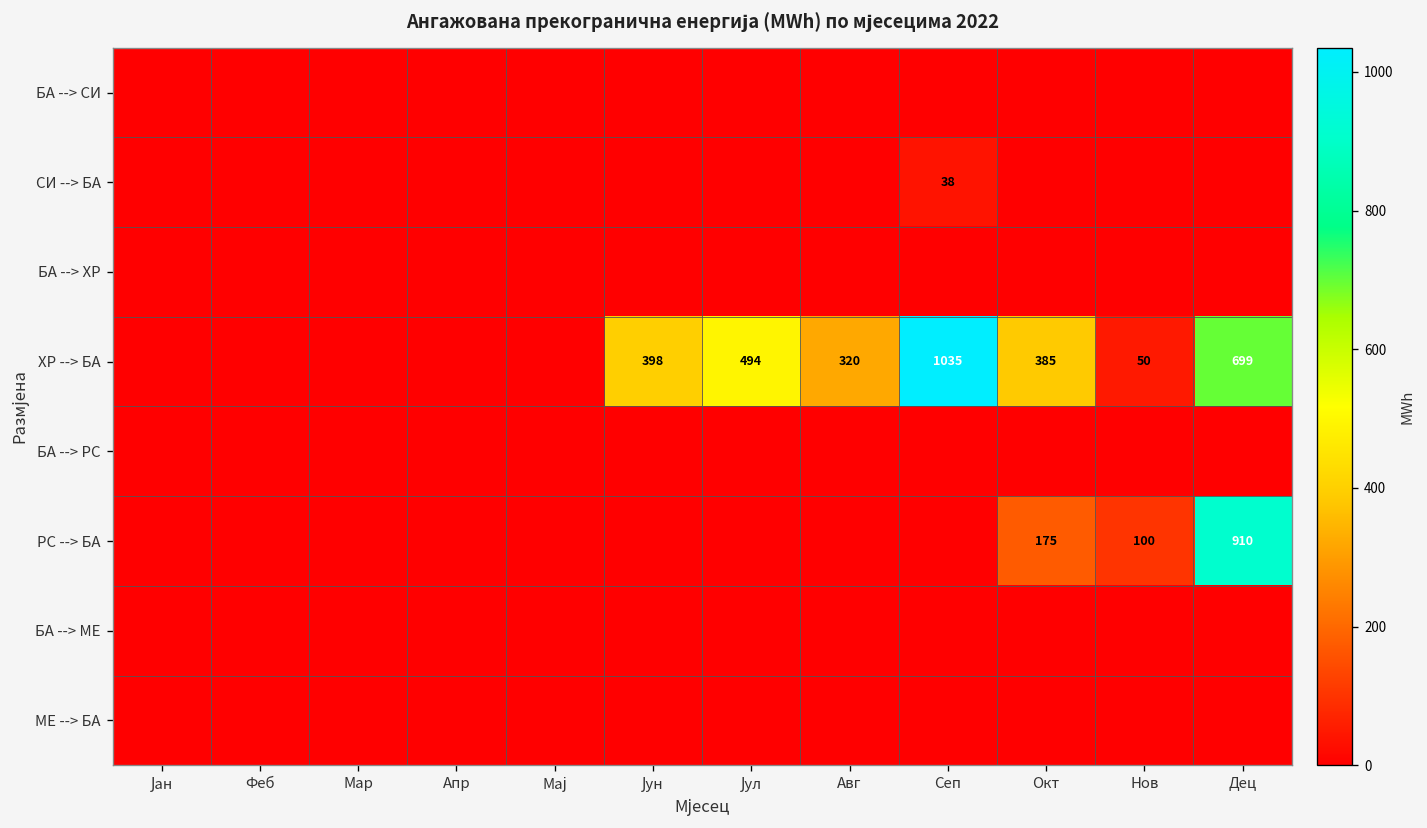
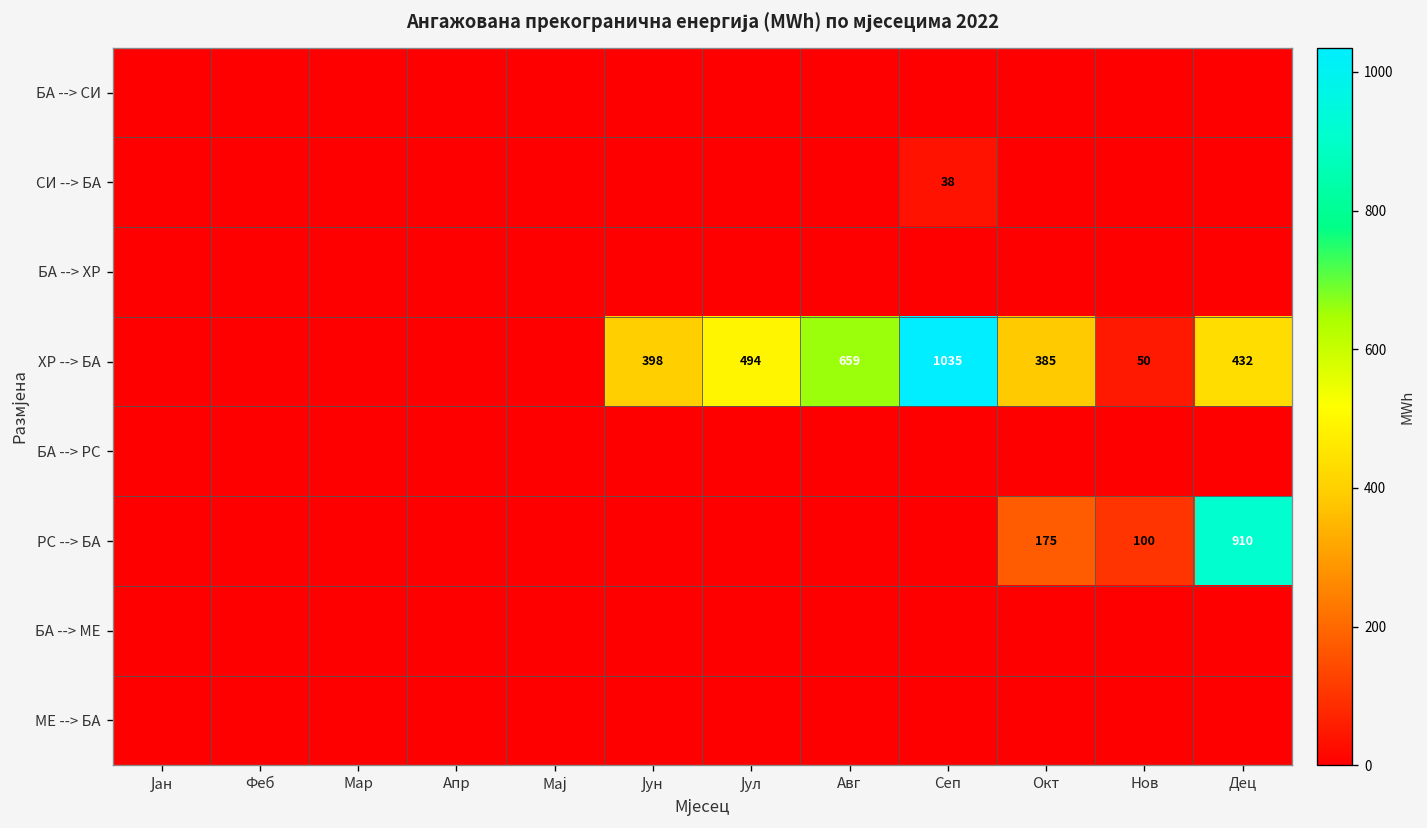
ХР --> БА, Авг: 320 -> 659
ХР --> БА, Дец: 699 -> 432
